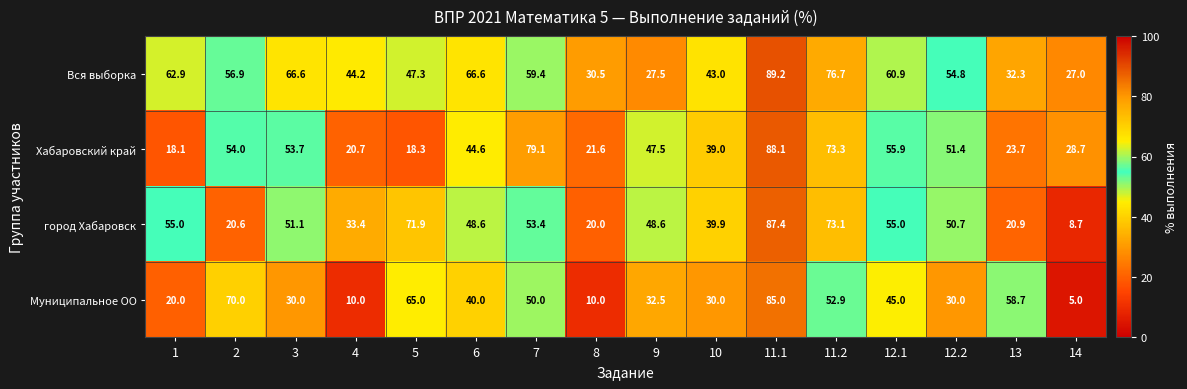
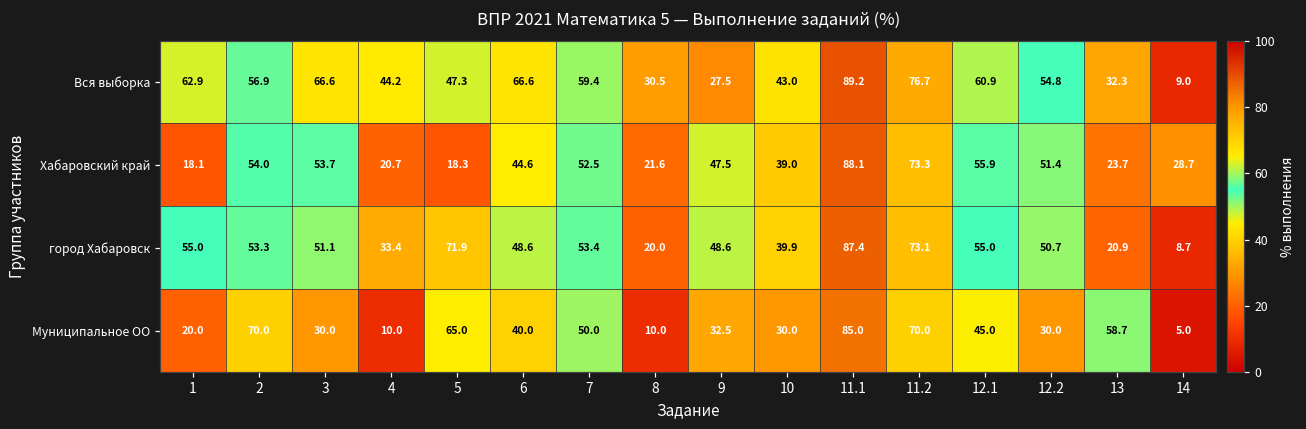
Вся выборка, 14: 27.0 -> 9.0
Хабаровский край, 7: 79.1 -> 52.5
город Хабаровск, 2: 20.6 -> 53.3
Муниципальное ОО, 11.2: 52.9 -> 70.0
